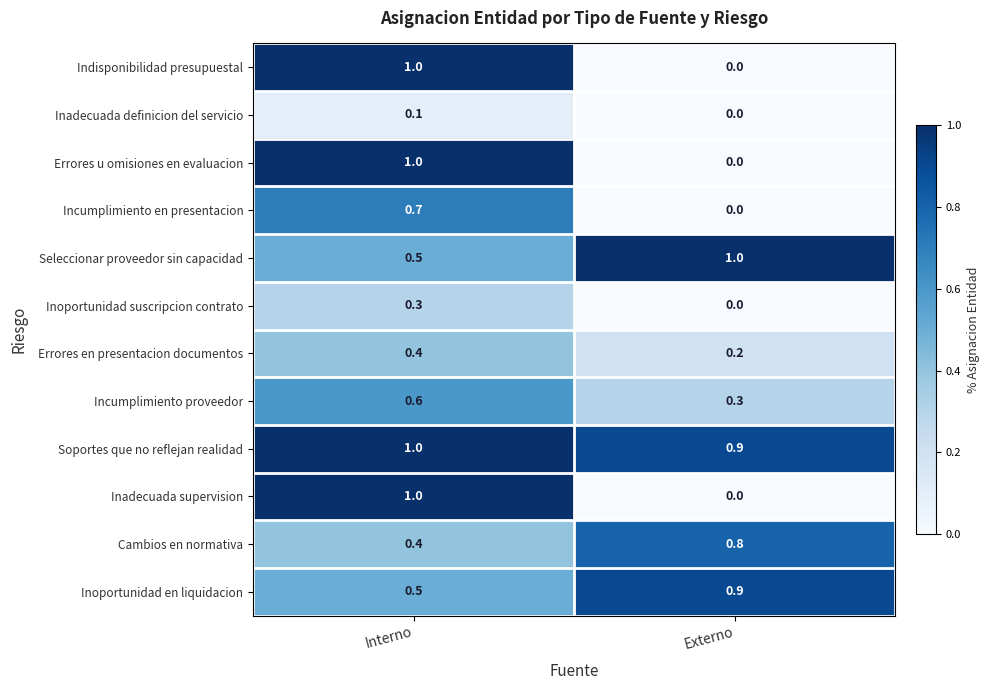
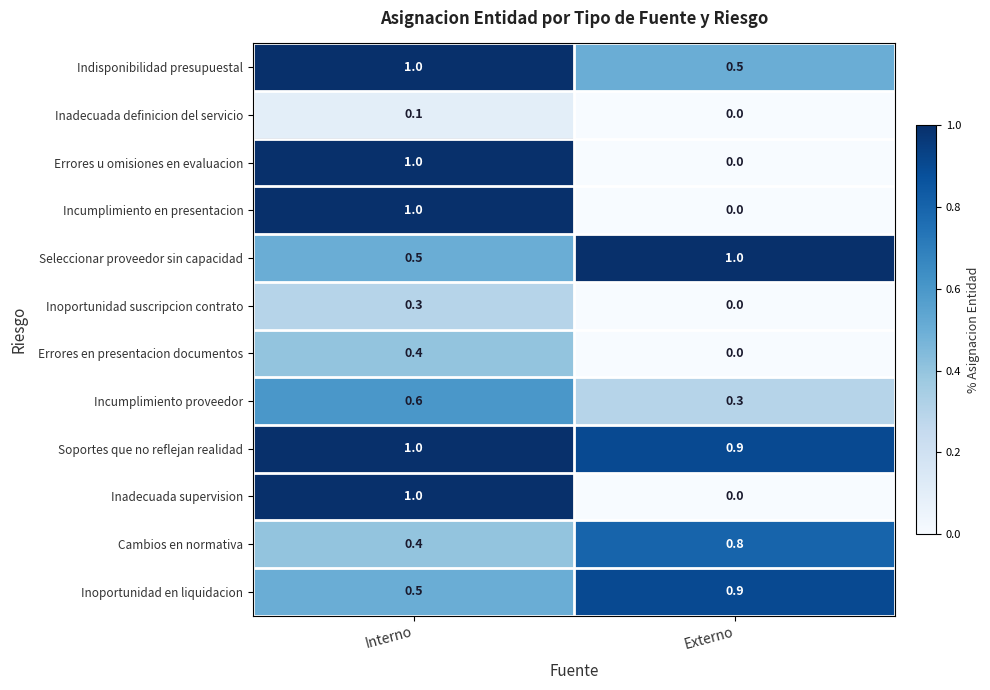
Indisponibilidad presupuestal, Externo: 0.0 -> 0.5
Incumplimiento en presentacion, Interno: 0.7 -> 1.0
Errores en presentacion documentos, Externo: 0.2 -> 0.0
